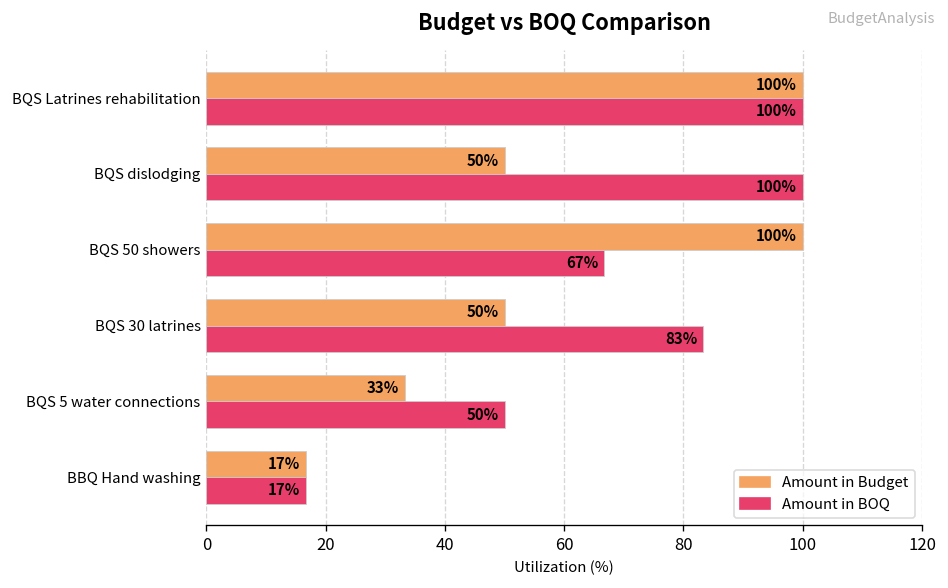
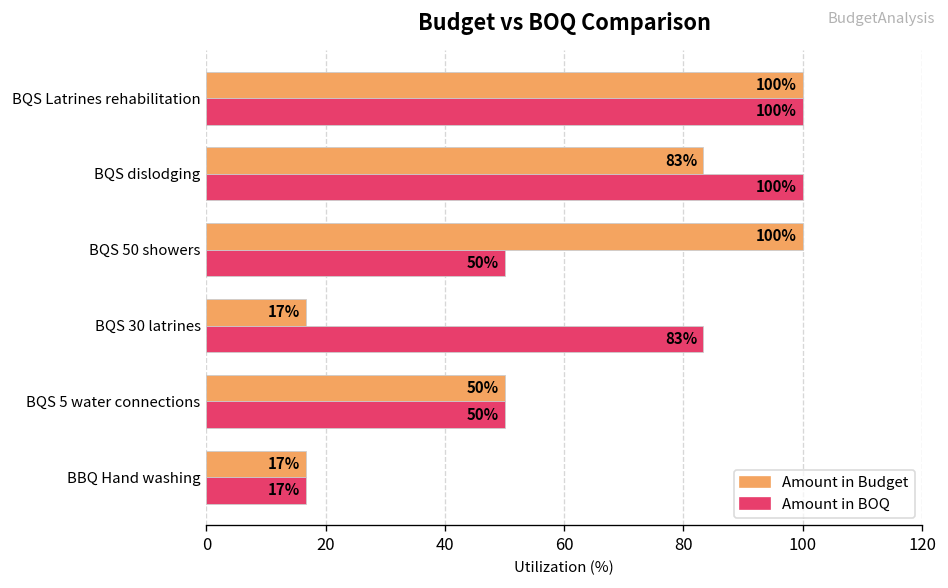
Amount in Budget, BQS dislodging: 50% -> 83%
Amount in BOQ, BQS 50 showers: 67% -> 50%
Amount in Budget, BQS 30 latrines: 50% -> 17%
Amount in Budget, BQS 5 water connections: 33% -> 50%
